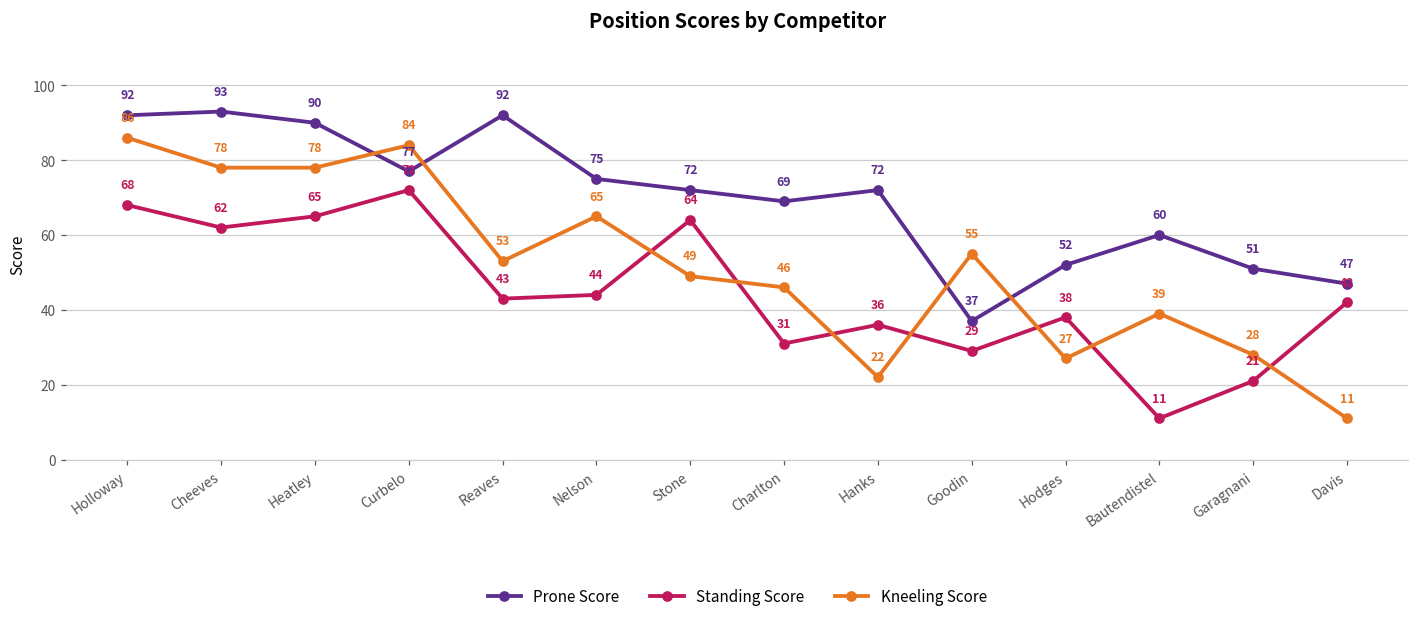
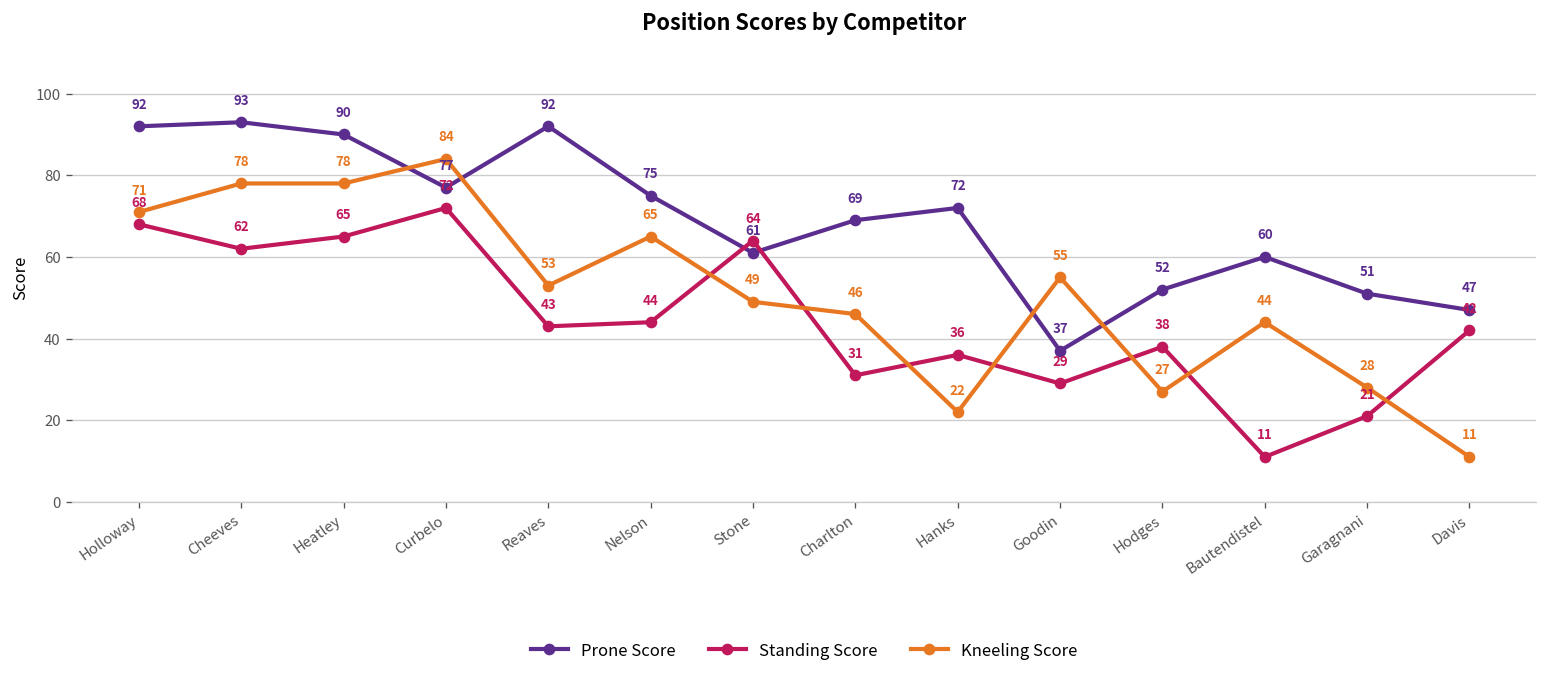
Kneeling Score, Holloway: 86 -> 71
Prone Score, Stone: 72 -> 61
Kneeling Score, Bautendistel: 39 -> 44
